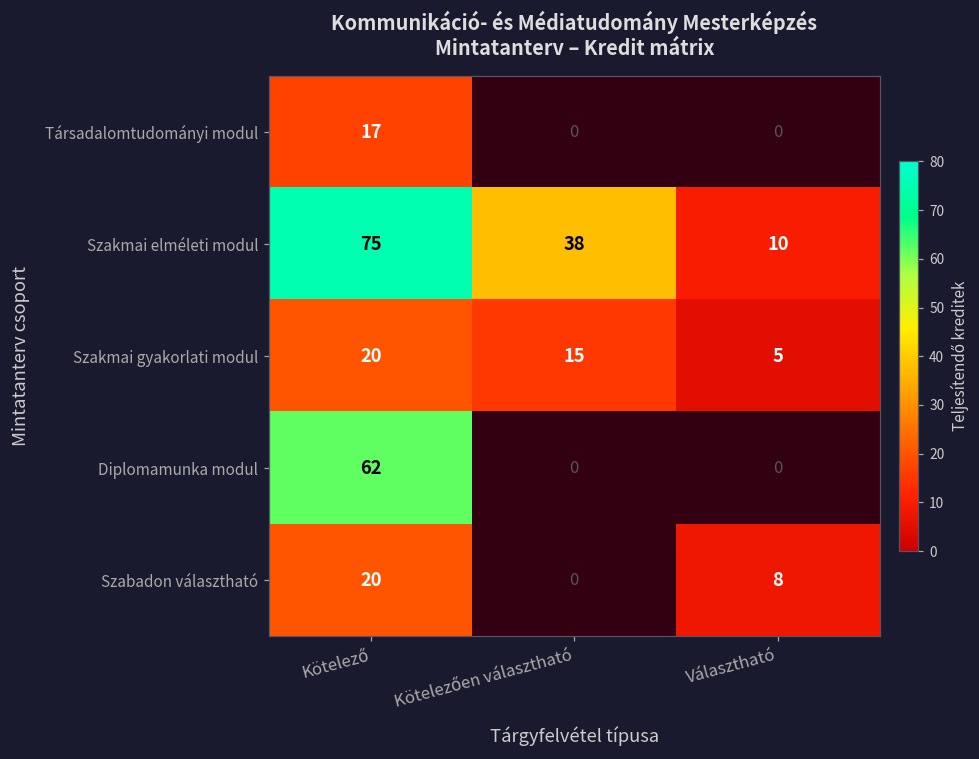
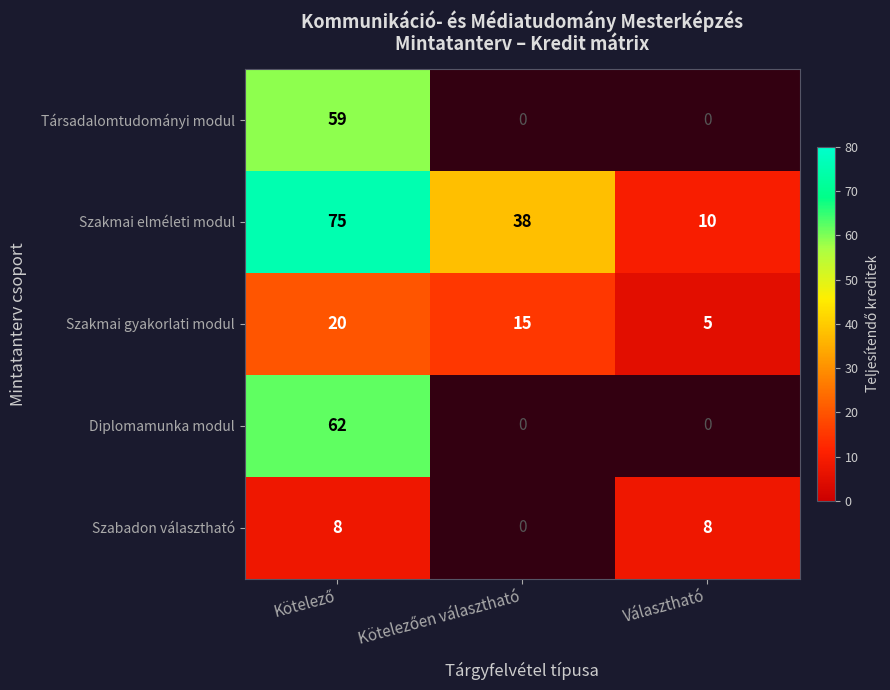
Társadalomtudományi modul, Kötelező: 17 -> 59
Szabadon választható, Kötelező: 20 -> 8
